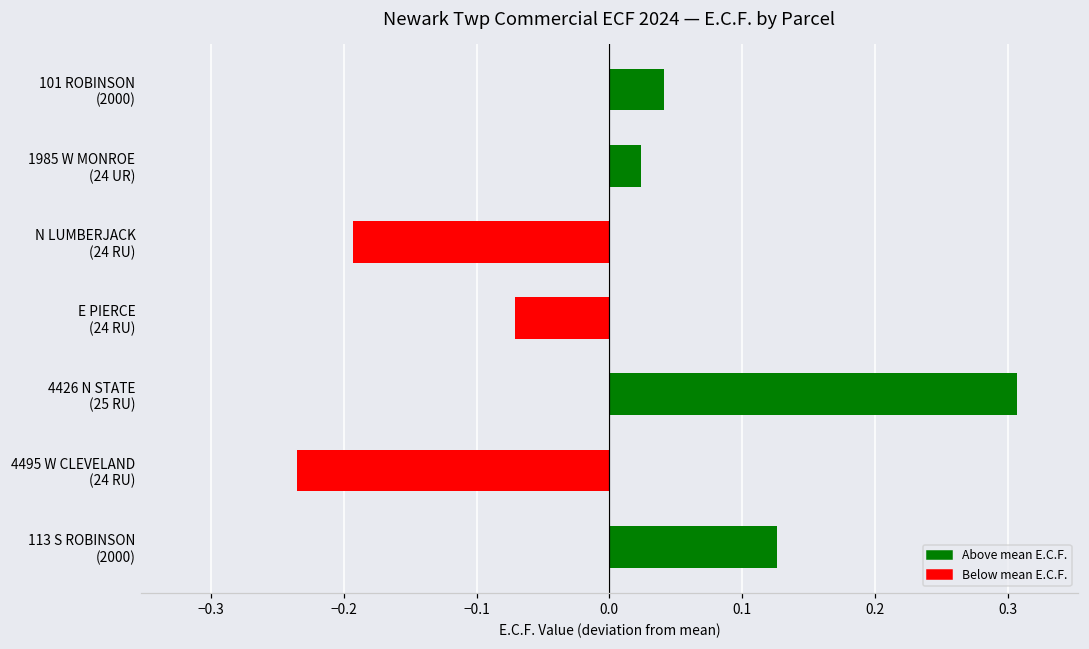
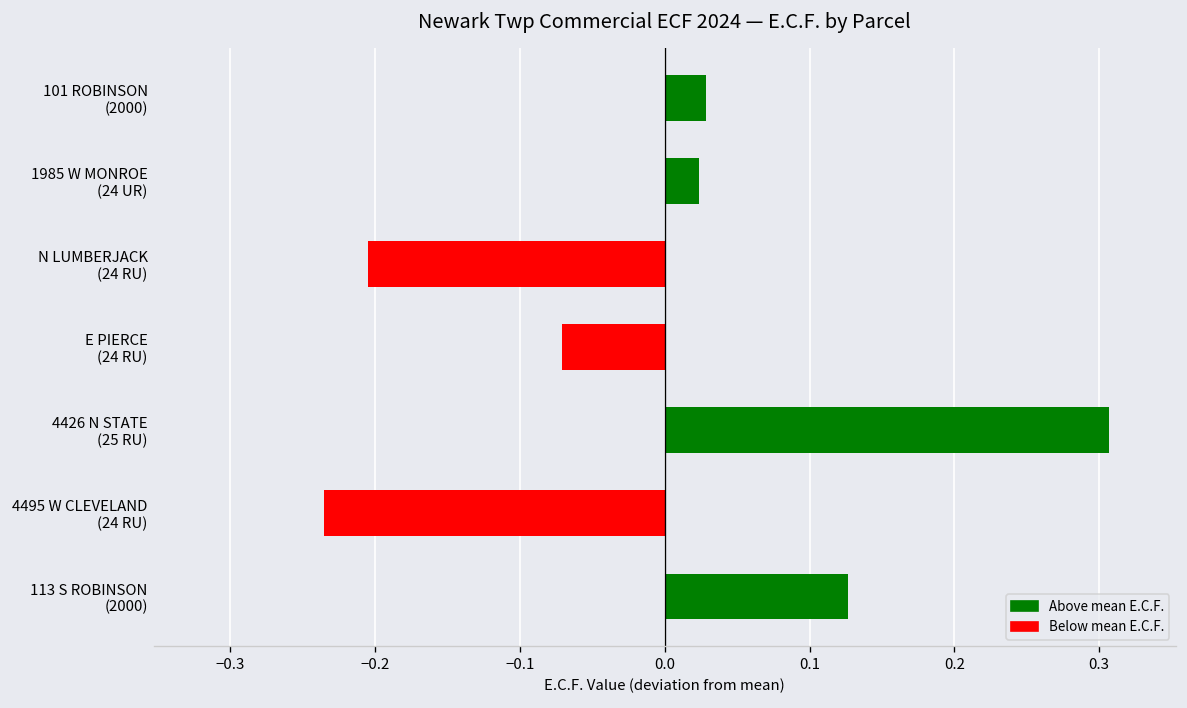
101 ROBINSON (2000): 0.041 -> 0.029
N LUMBERJACK (24 RU): -0.193 -> -0.205
